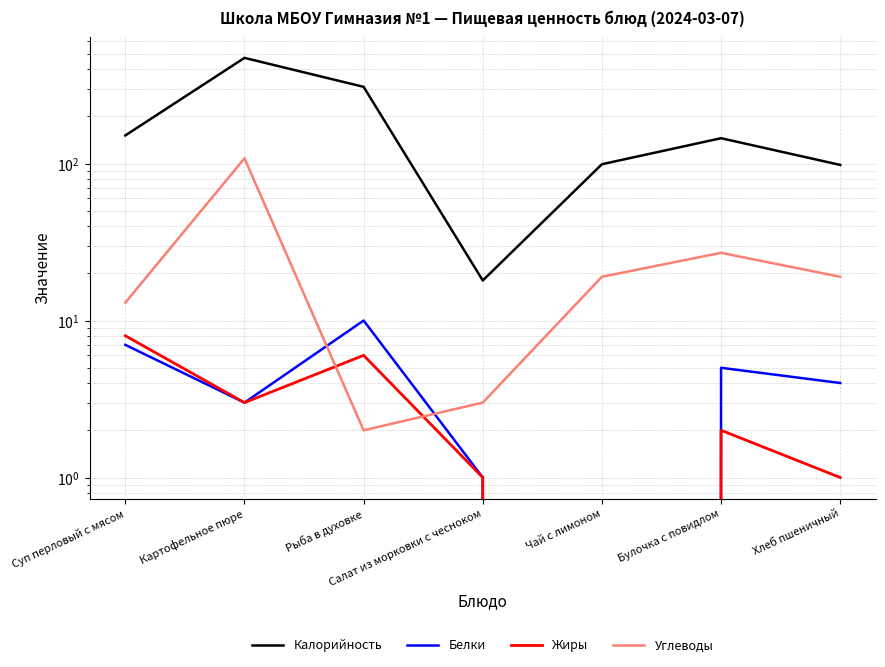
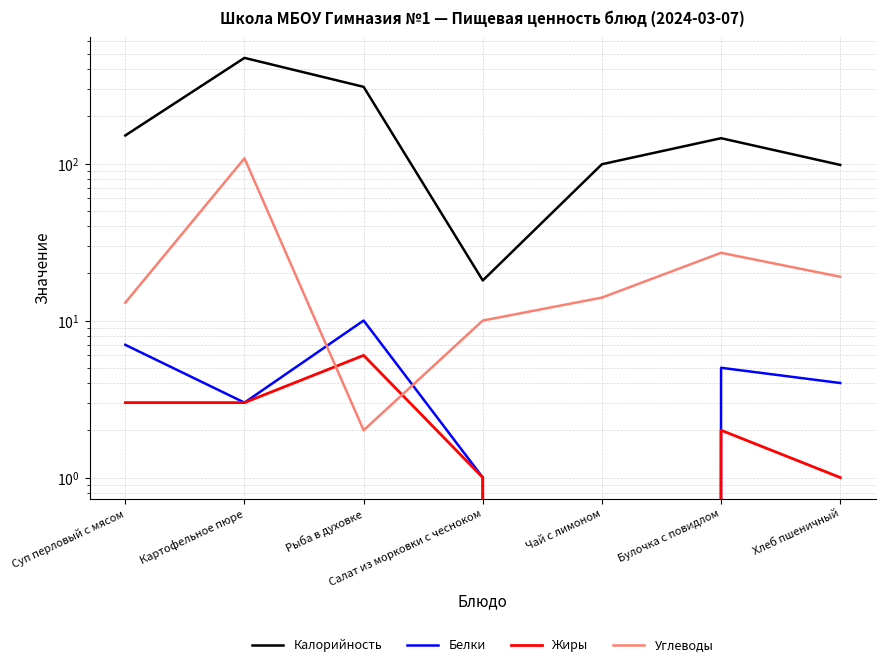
Жиры, Суп перловый с мясом: 8 -> 3
Углеводы, Салат из морковки с чесноком: 3 -> 10
Углеводы, Чай с лимоном: 19 -> 14
